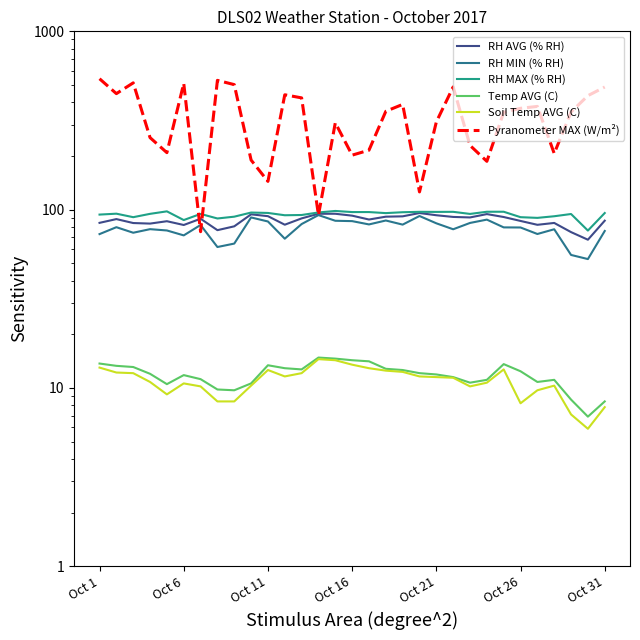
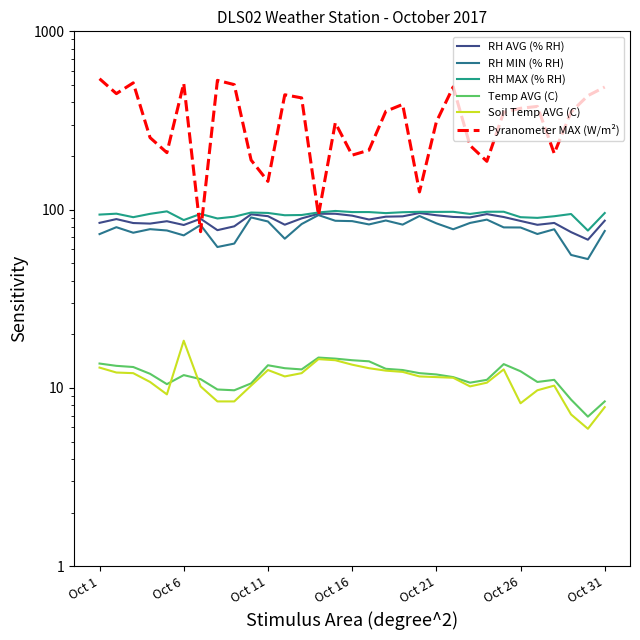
Soil Temp AVG (C), Oct 6: 11 -> 18
